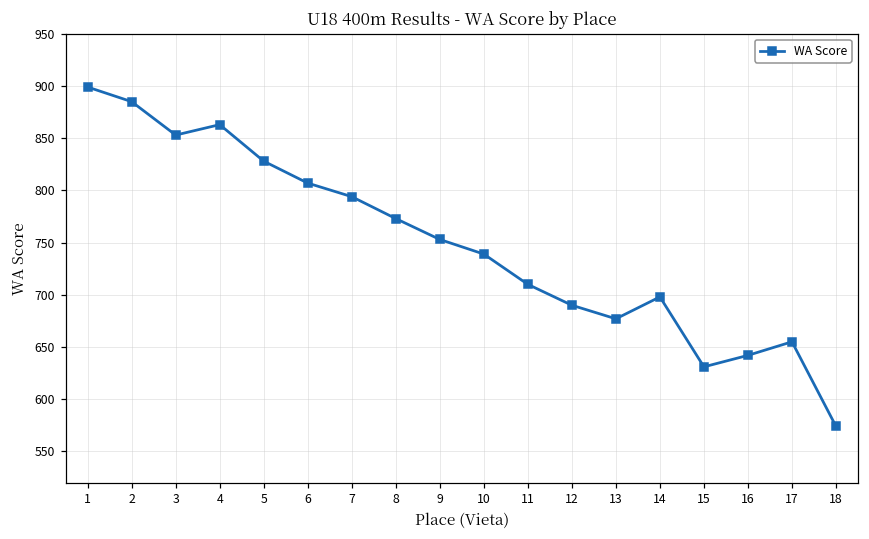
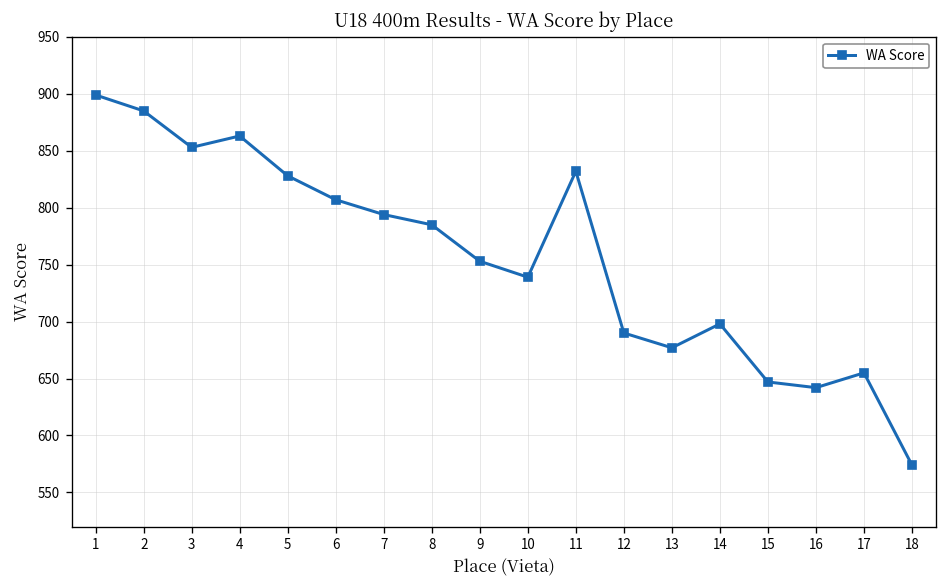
8: 770 -> 790
11: 710 -> 830
15: 630 -> 650
